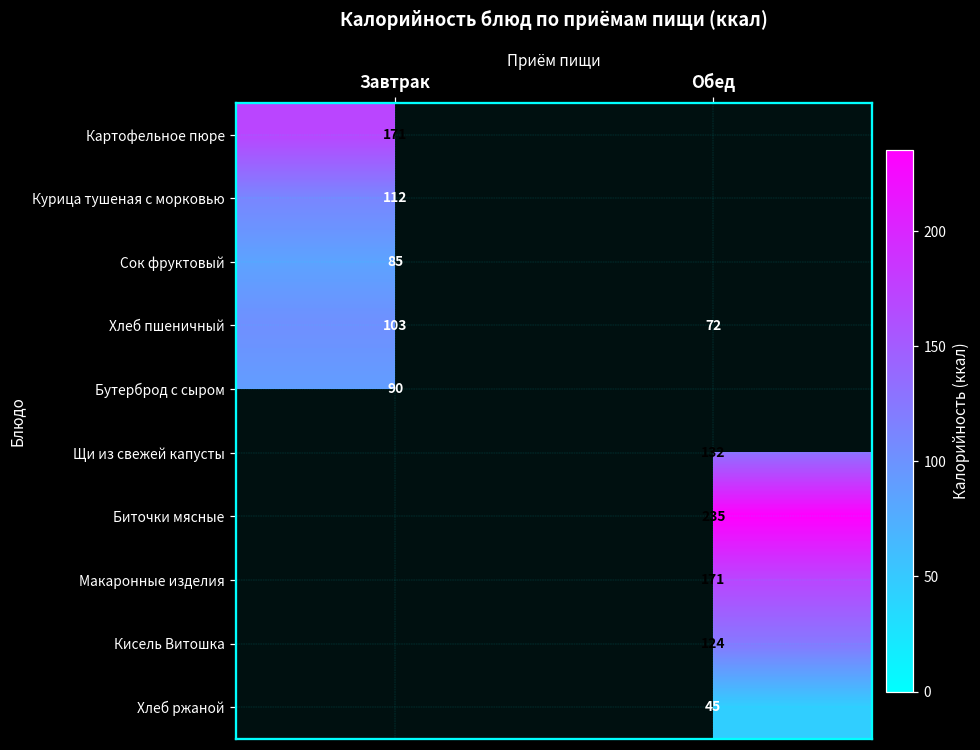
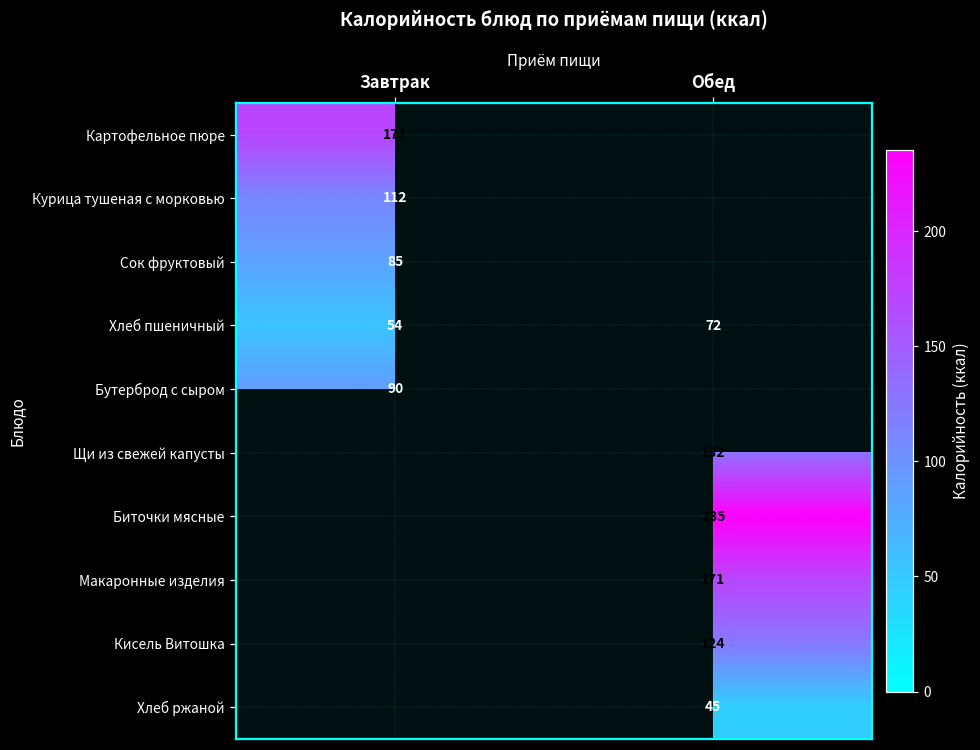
Хлеб пшеничный, Завтрак: 103 -> 54
